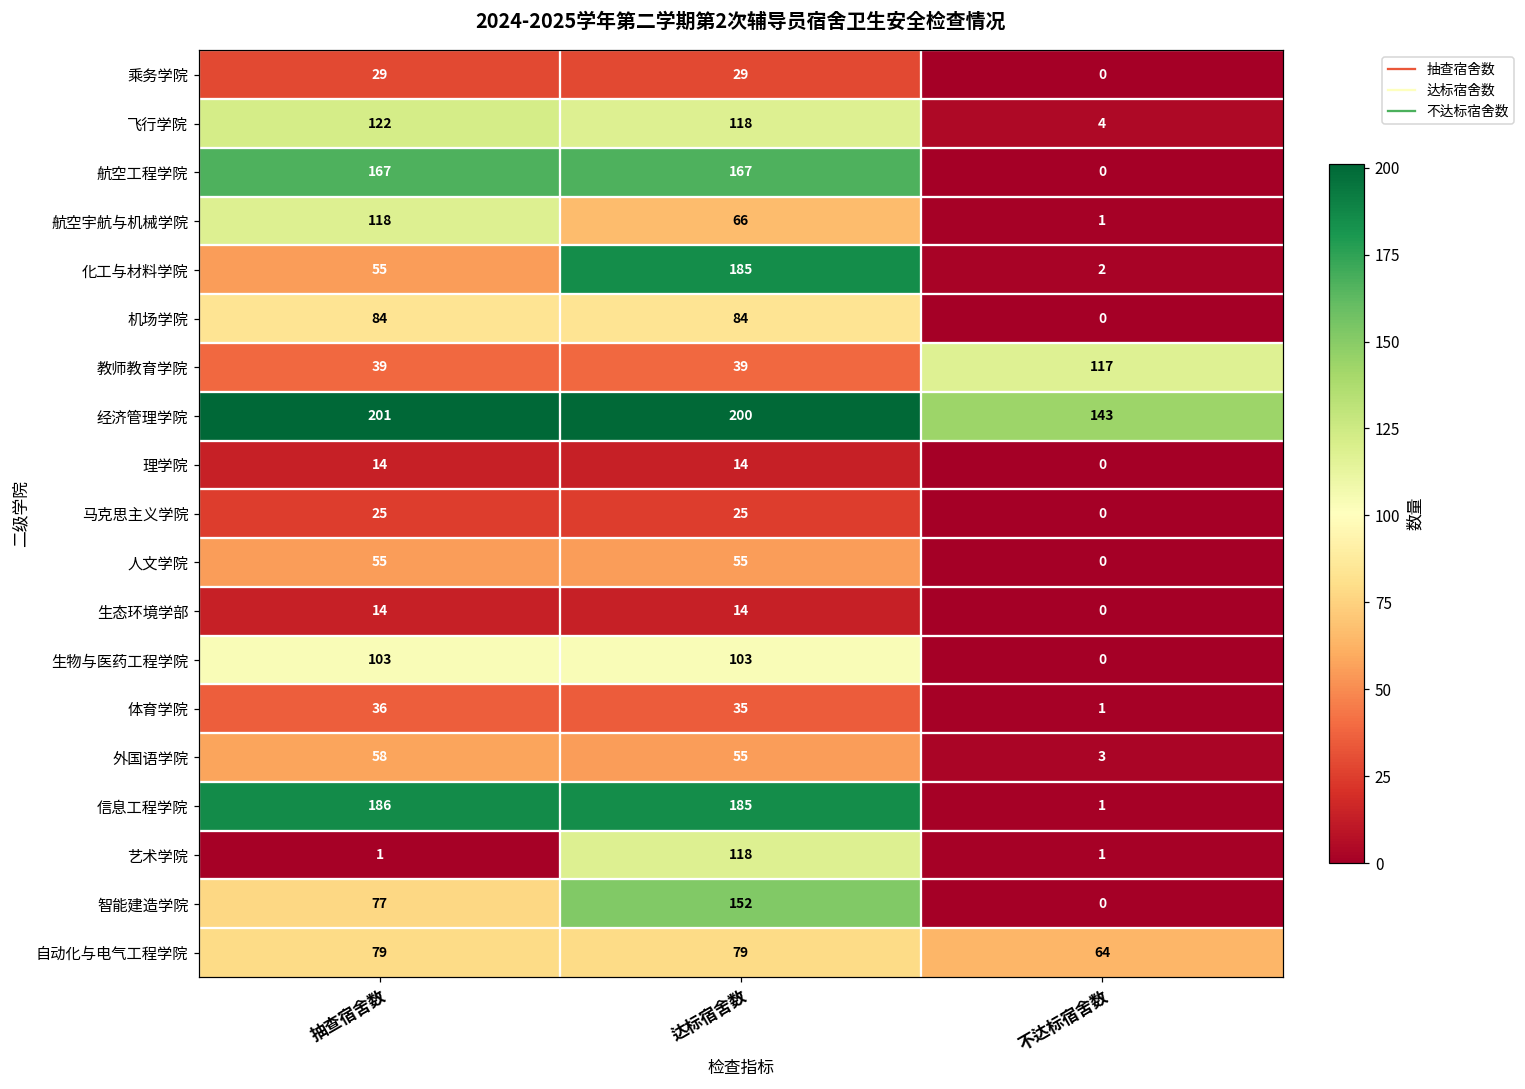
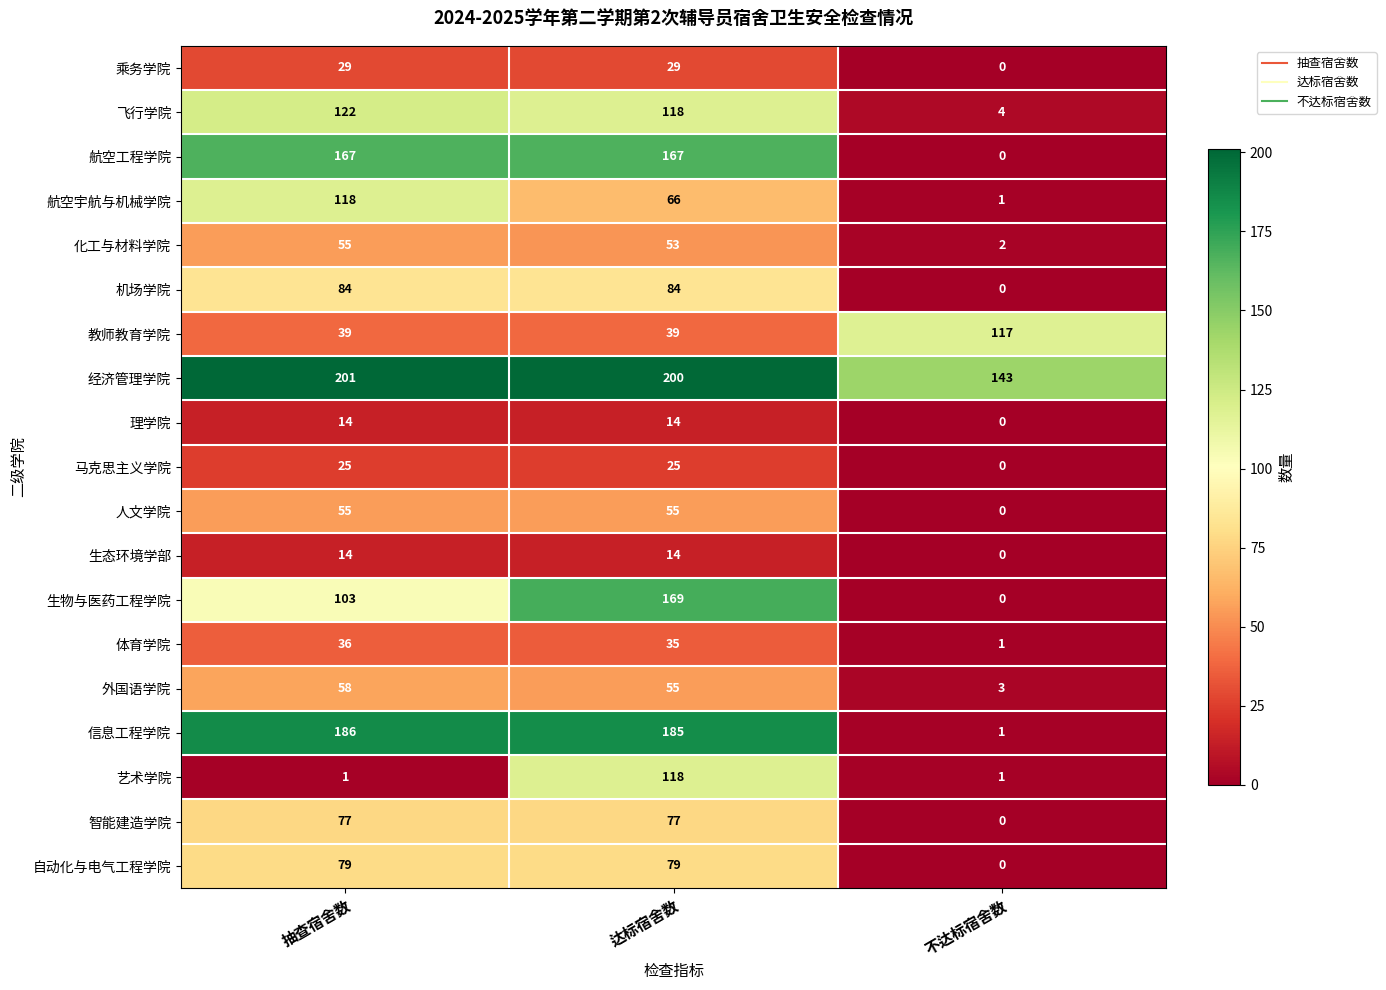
化工与材料学院, 达标宿舍数: 185 -> 53
生物与医药工程学院, 达标宿舍数: 103 -> 169
智能建造学院, 达标宿舍数: 152 -> 77
自动化与电气工程学院, 不达标宿舍数: 64 -> 0
